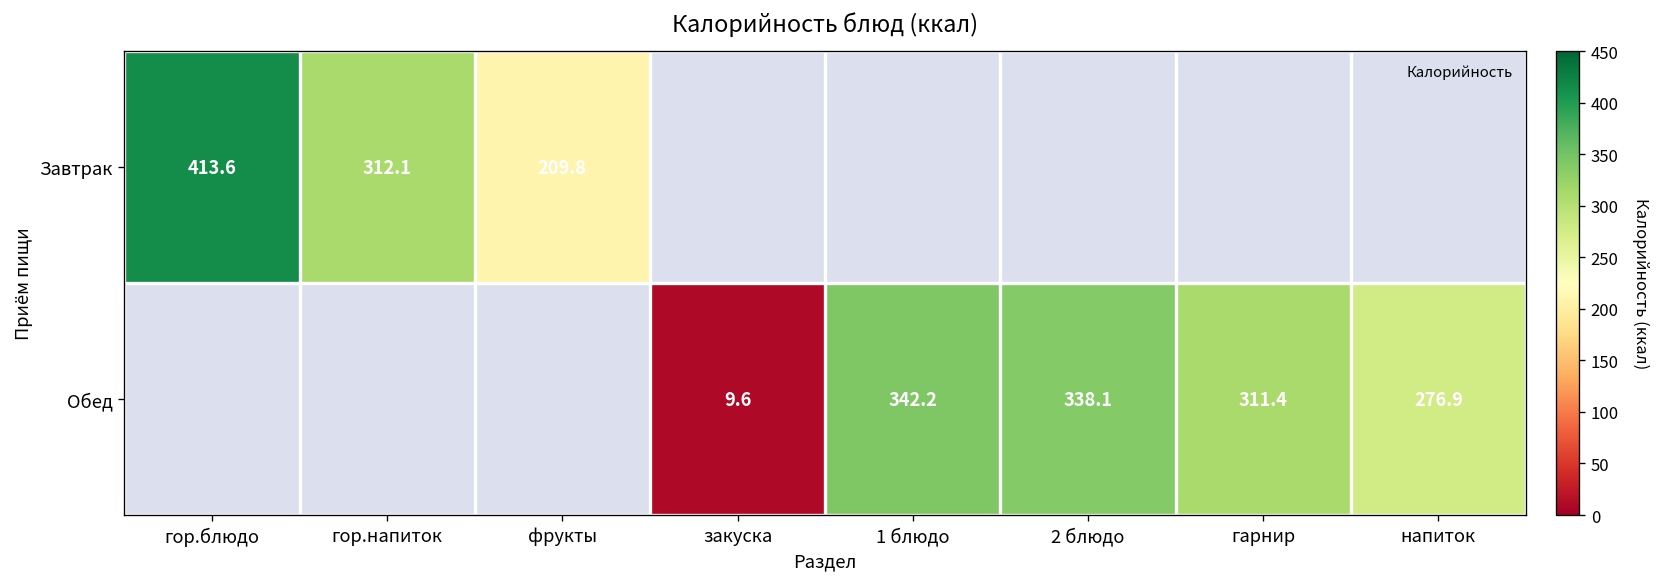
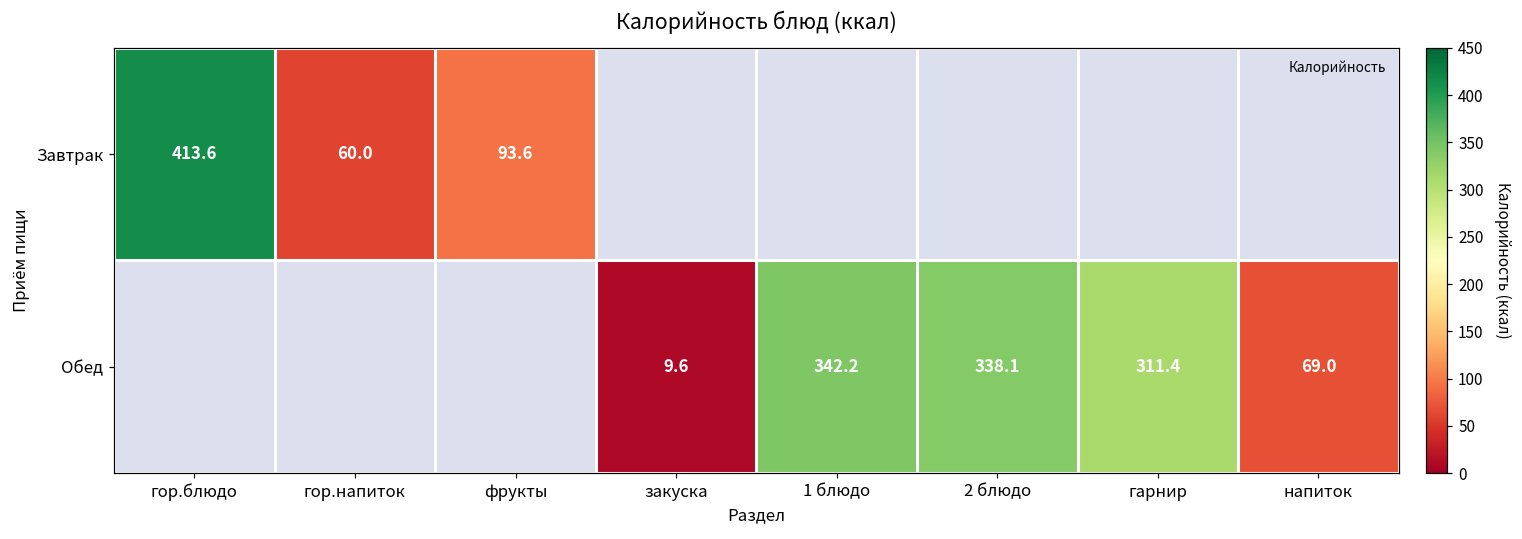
Завтрак, гор.напиток: 312.1 -> 60.0
Завтрак, фрукты: 209.8 -> 93.6
Обед, напиток: 276.9 -> 69.0
